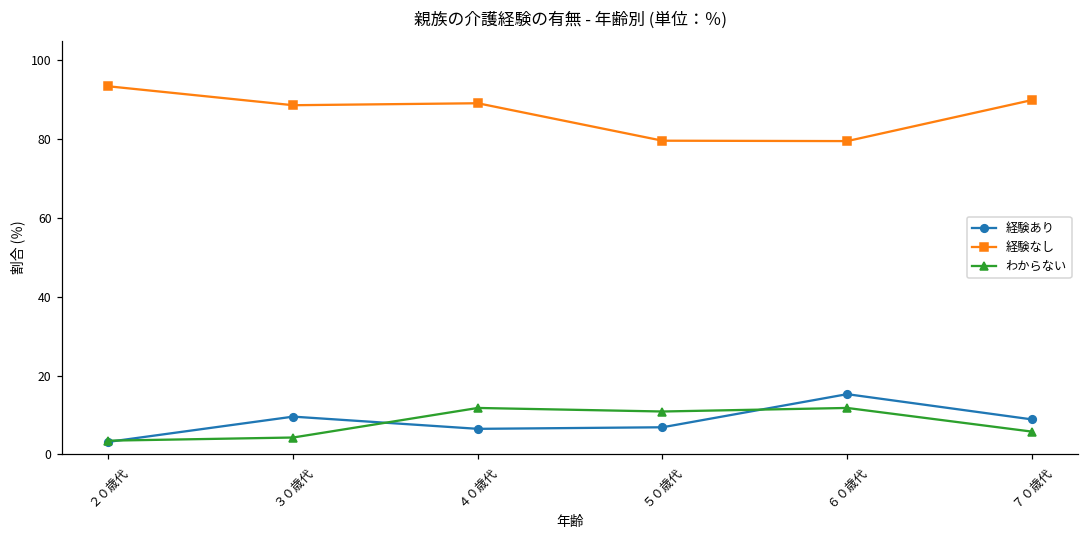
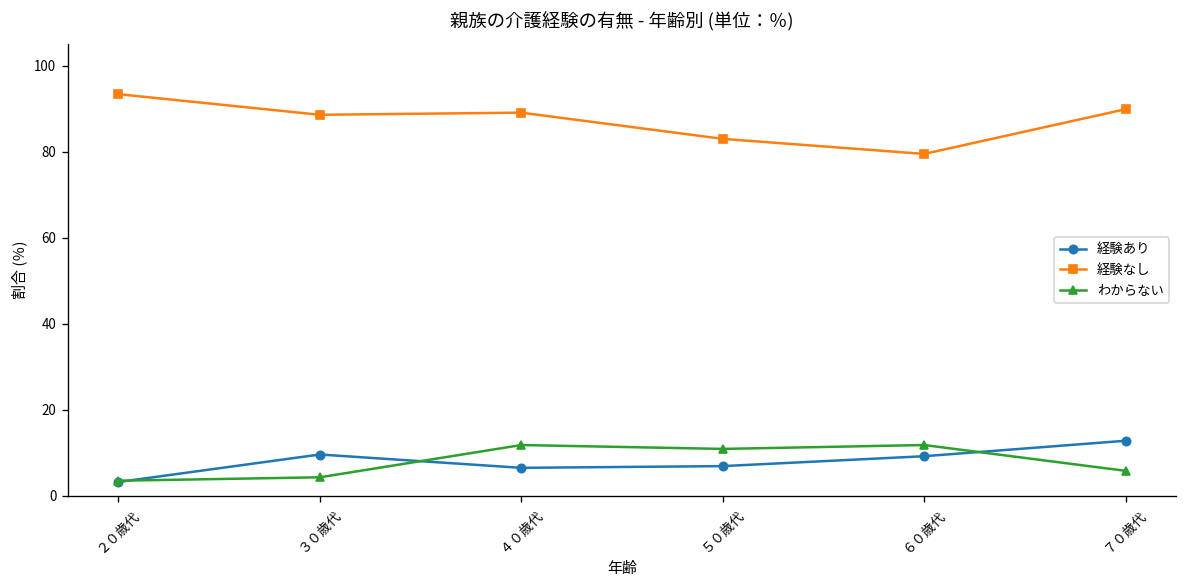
経験なし, ５０歳代: 80 -> 83
経験あり, ６０歳代: 15 -> 9
経験あり, ７０歳代: 9 -> 13
